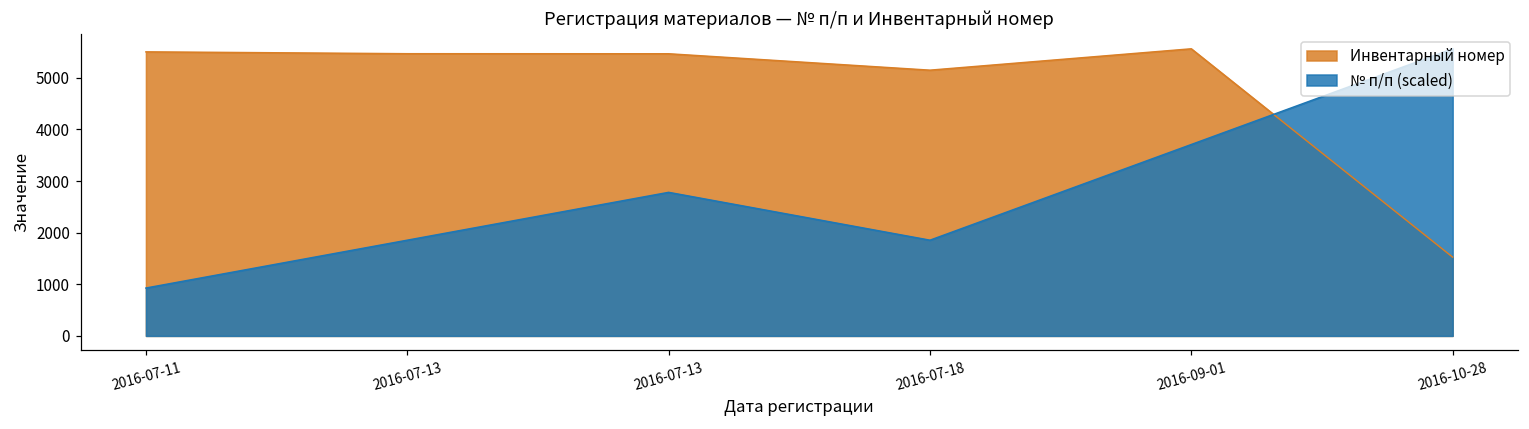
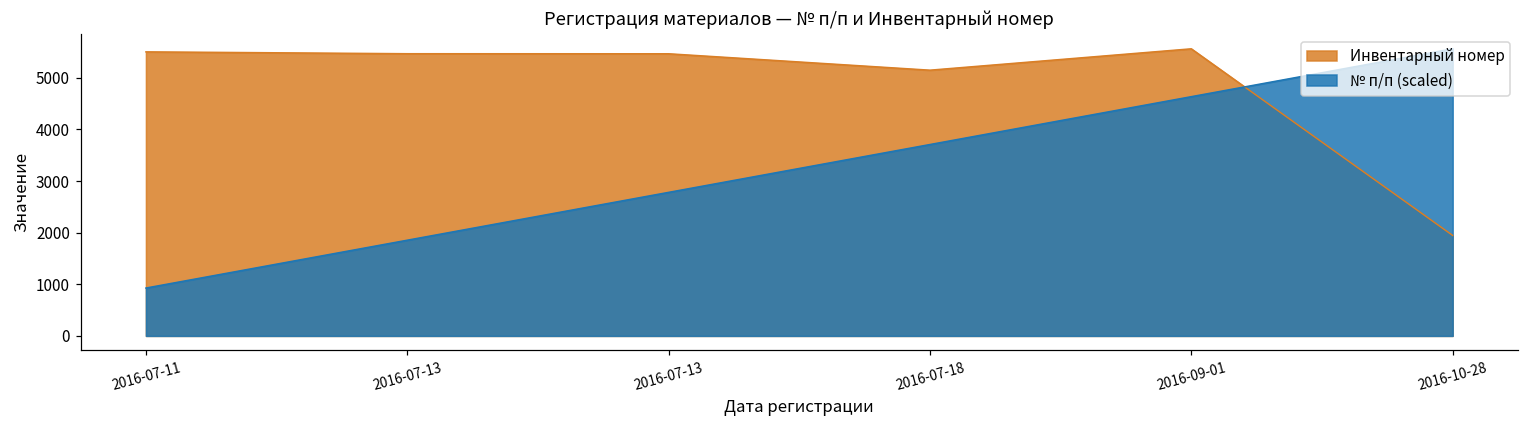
№ п/п (scaled), 2016-07-18: 1900 -> 3700
№ п/п (scaled), 2016-09-01: 3700 -> 4600
Инвентарный номер, 2016-10-28: 1500 -> 1900
